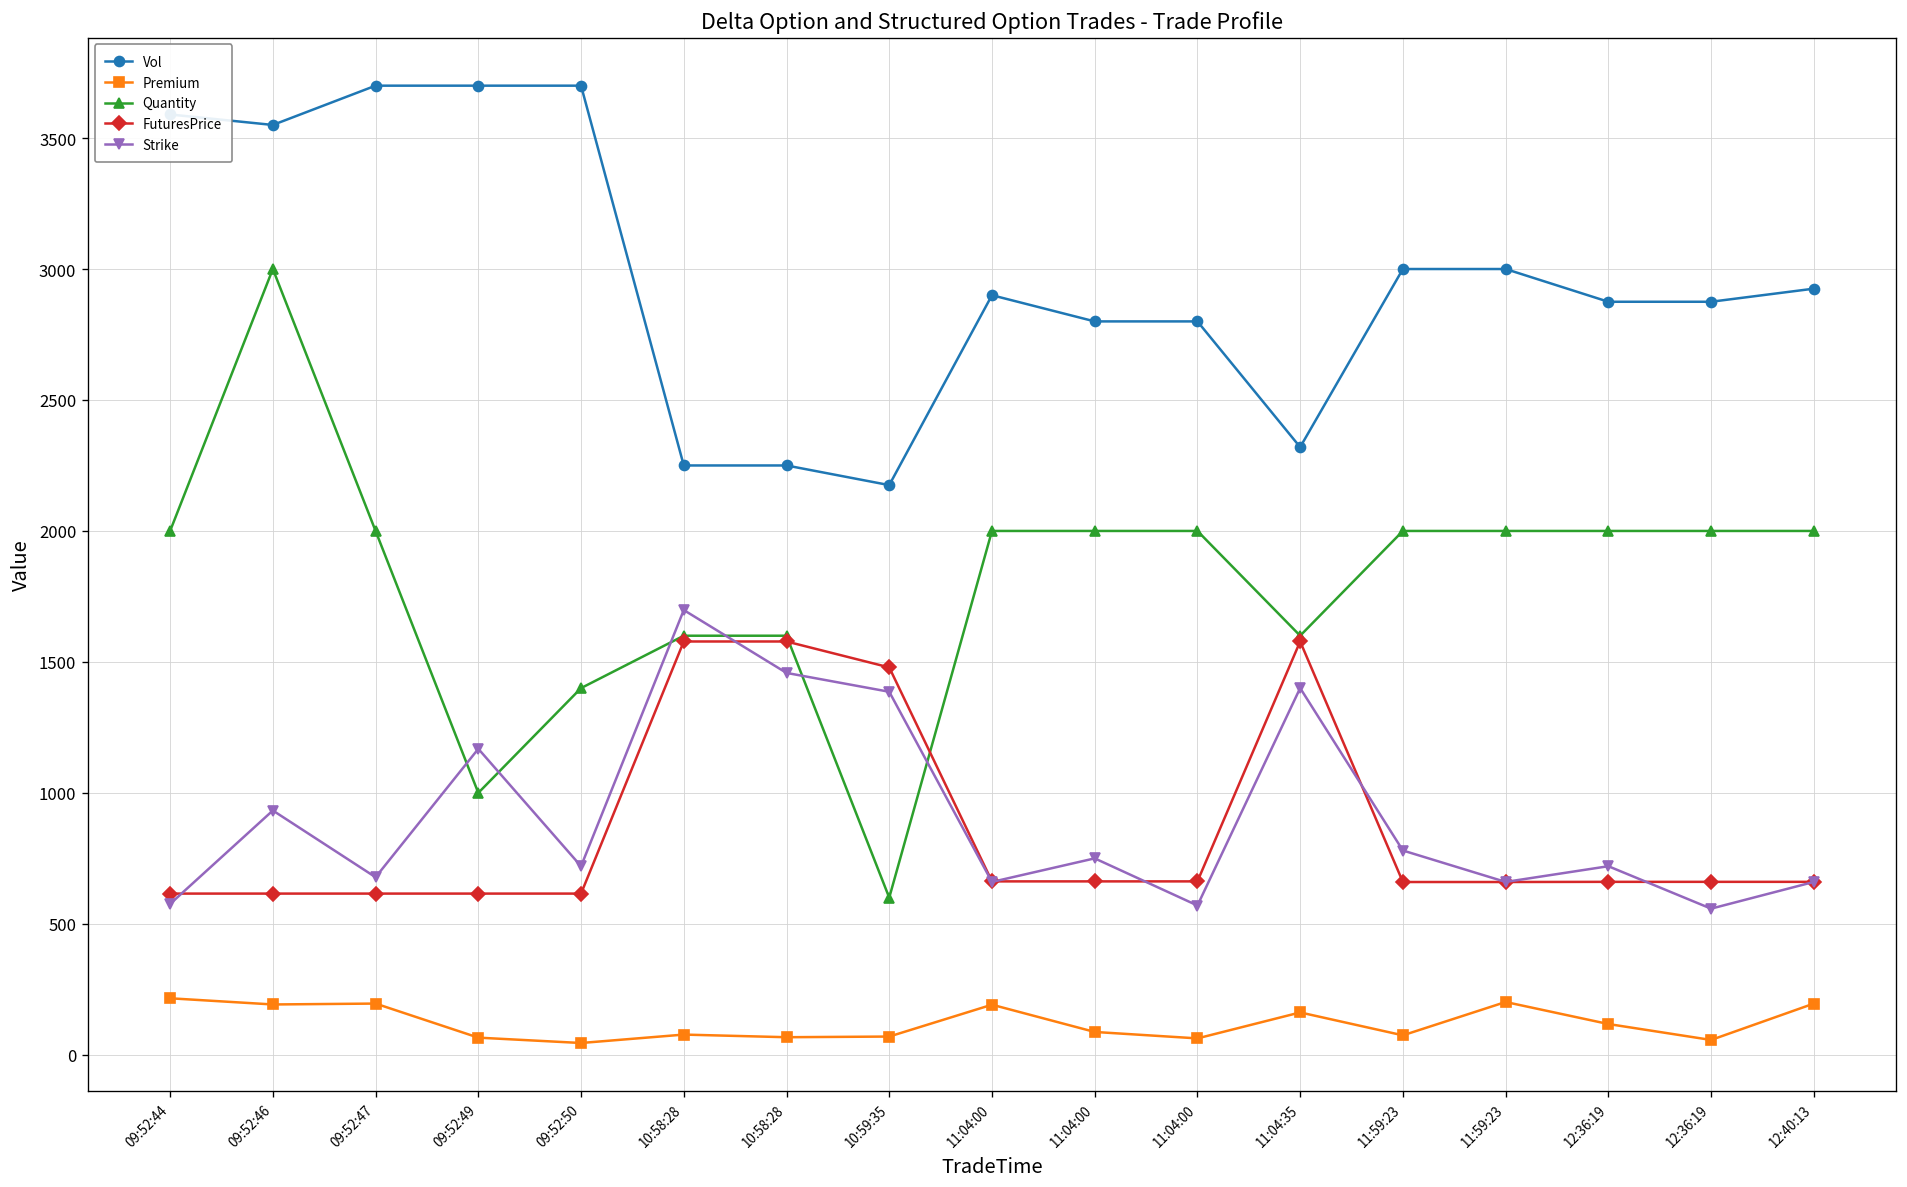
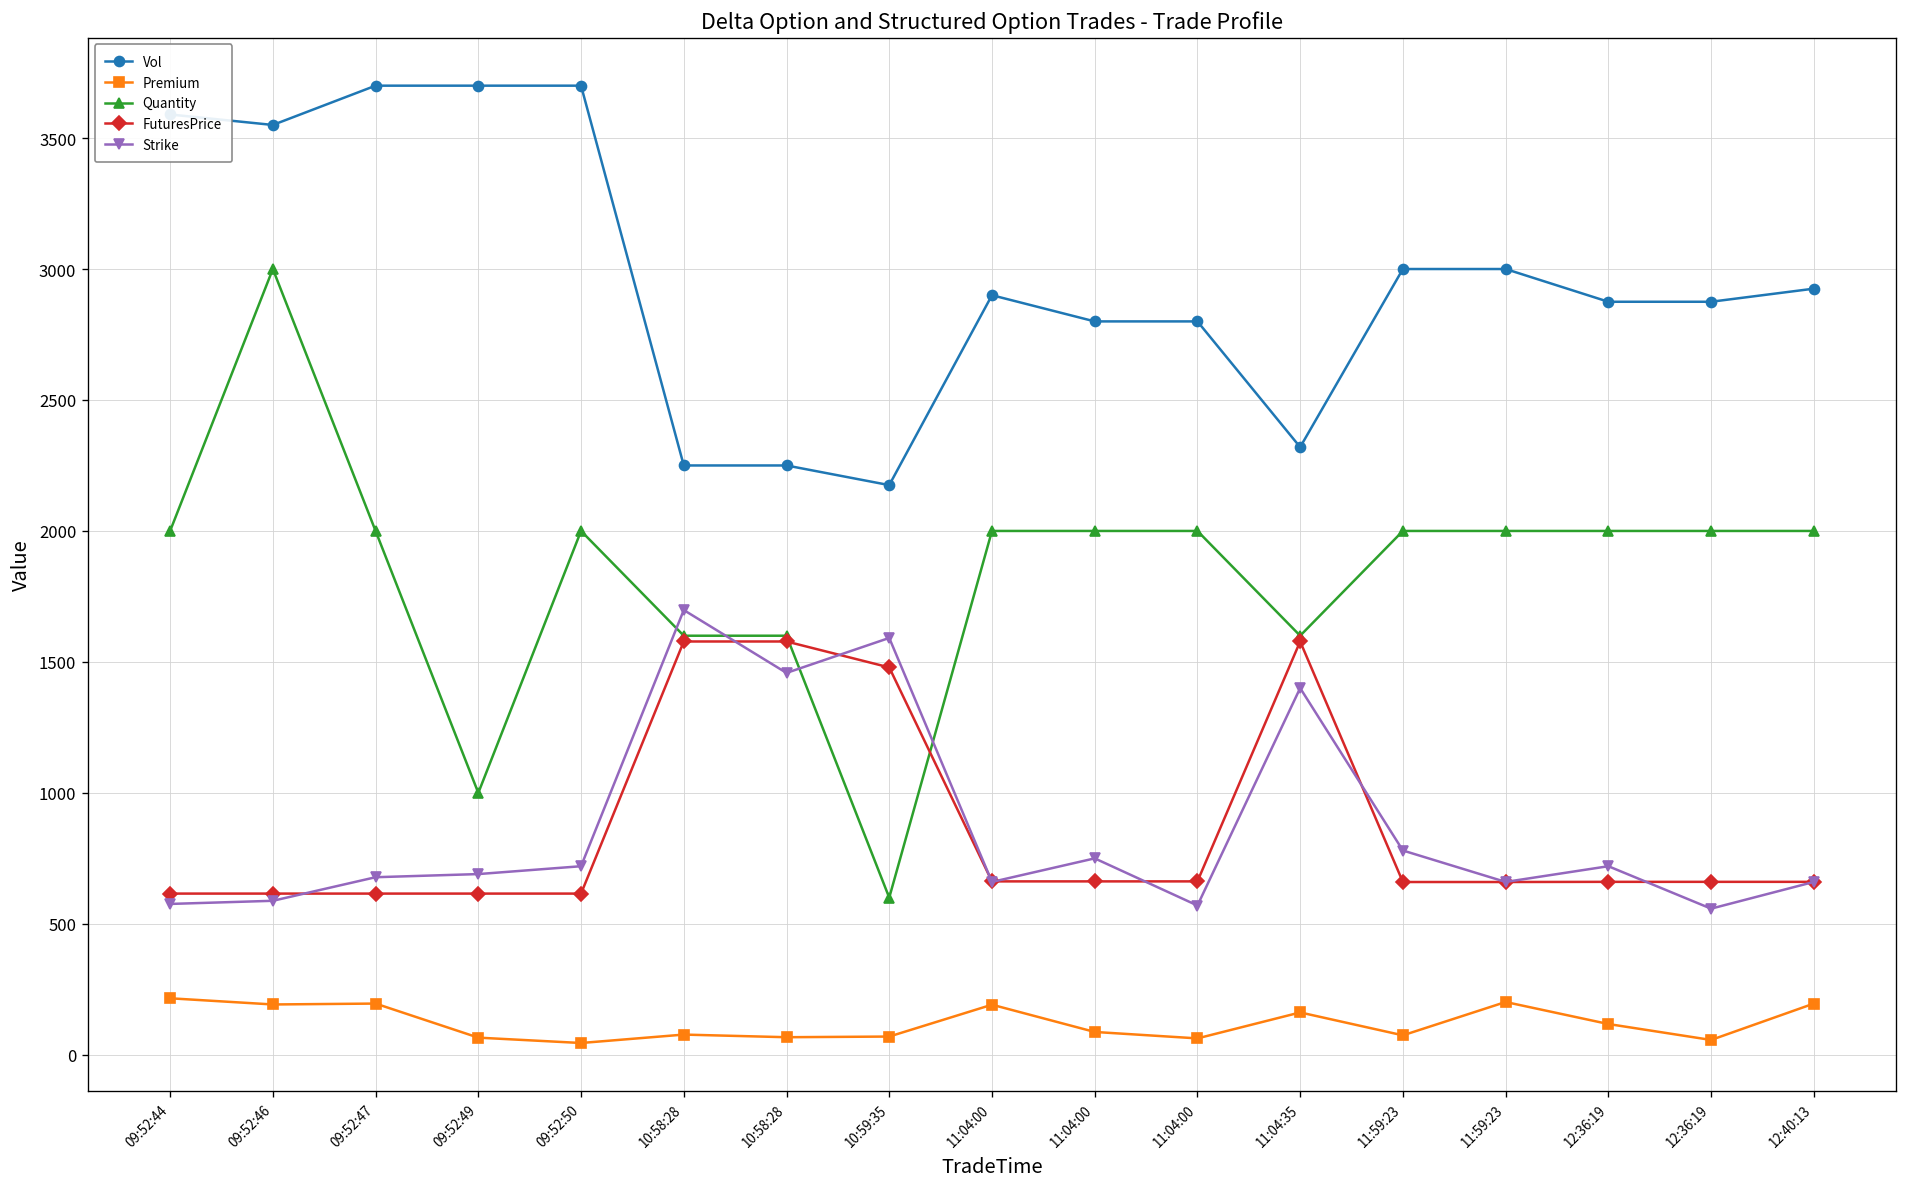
Strike, 09:52:46: 930 -> 590
Strike, 09:52:49: 1170 -> 690
Quantity, 09:52:50: 1400 -> 2000
Strike, 10:59:35: 1390 -> 1590
